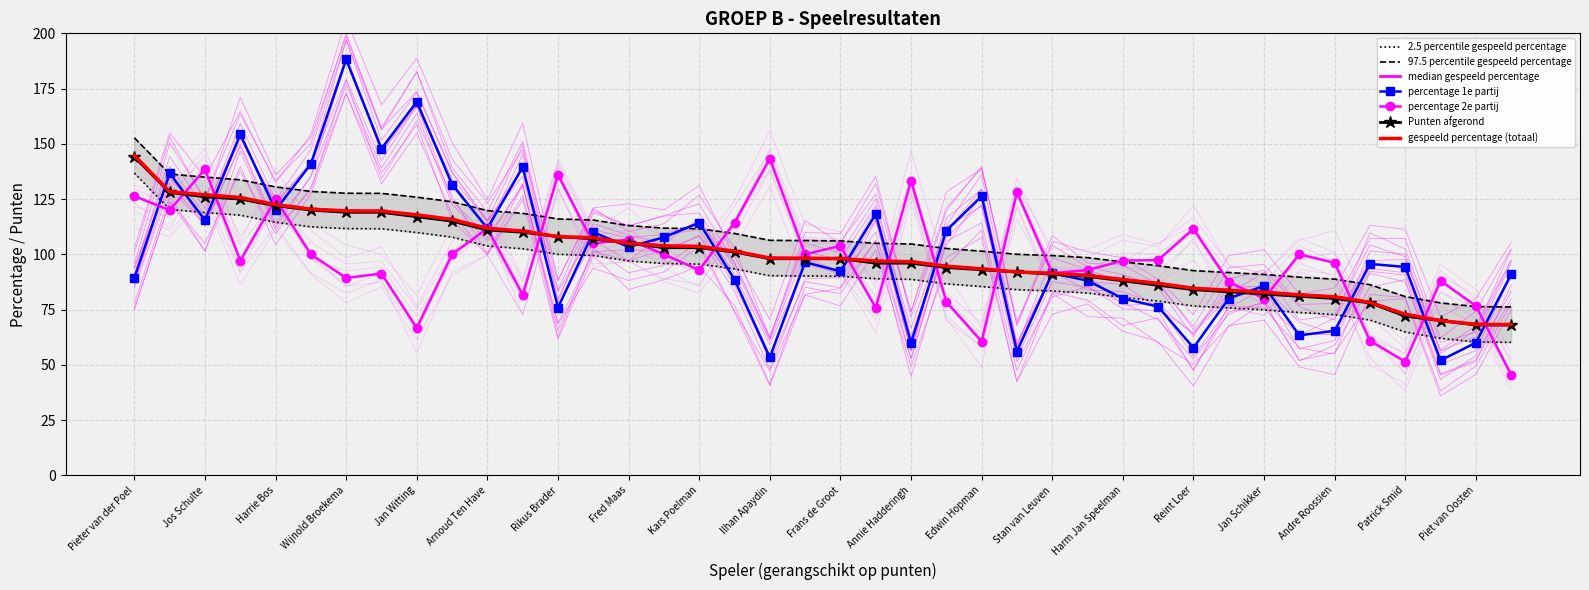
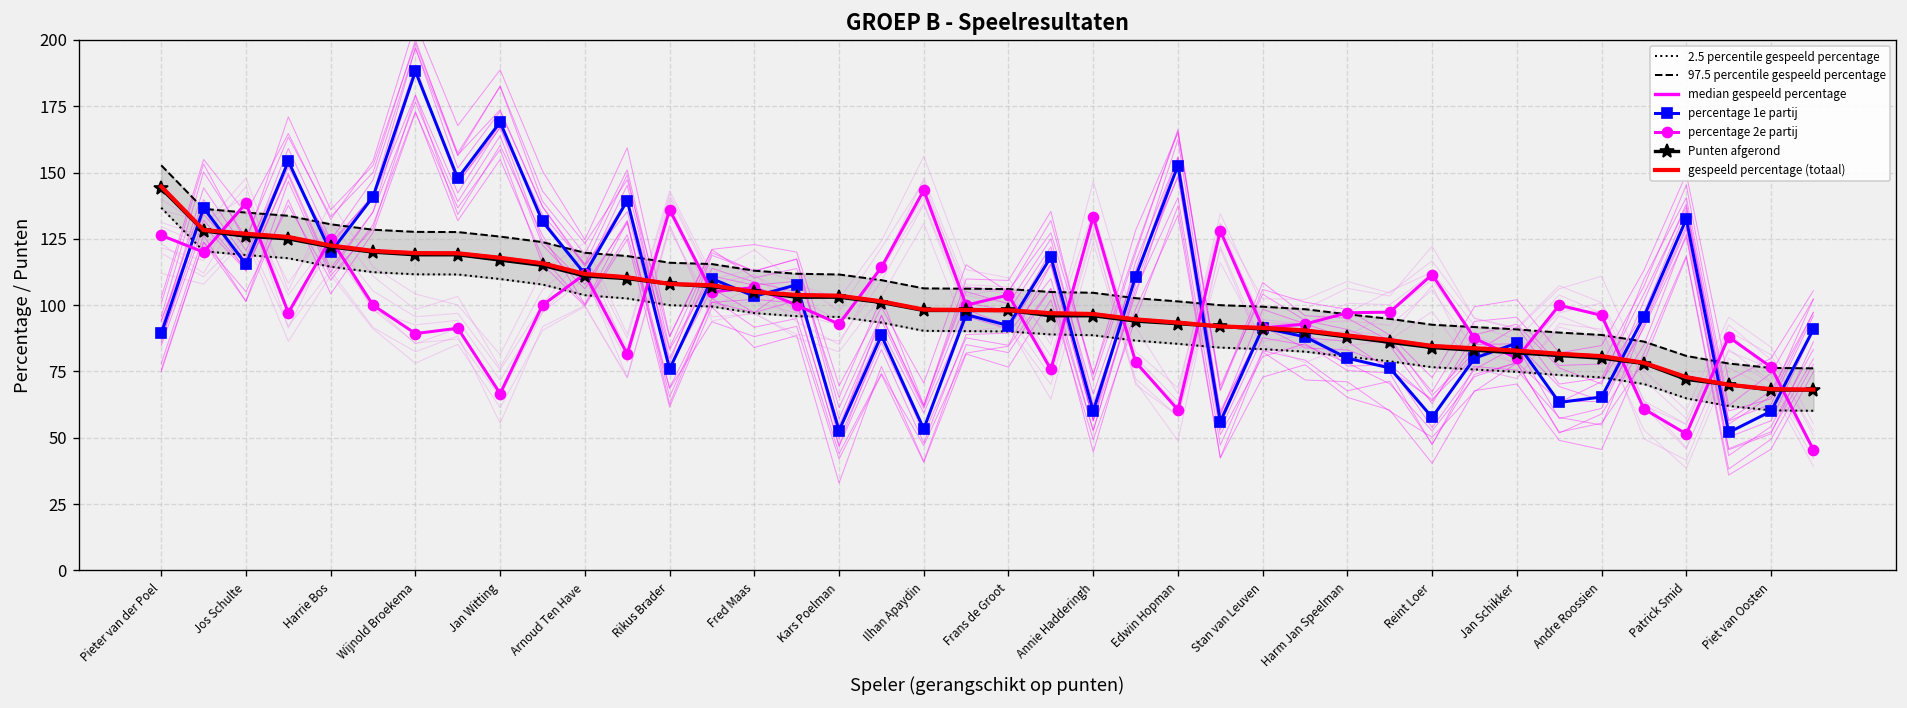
percentage 1e partij, Kars Poelman: 114 -> 53
percentage 1e partij, Edwin Hopman: 126 -> 153
percentage 1e partij, Patrick Smid: 94 -> 132
